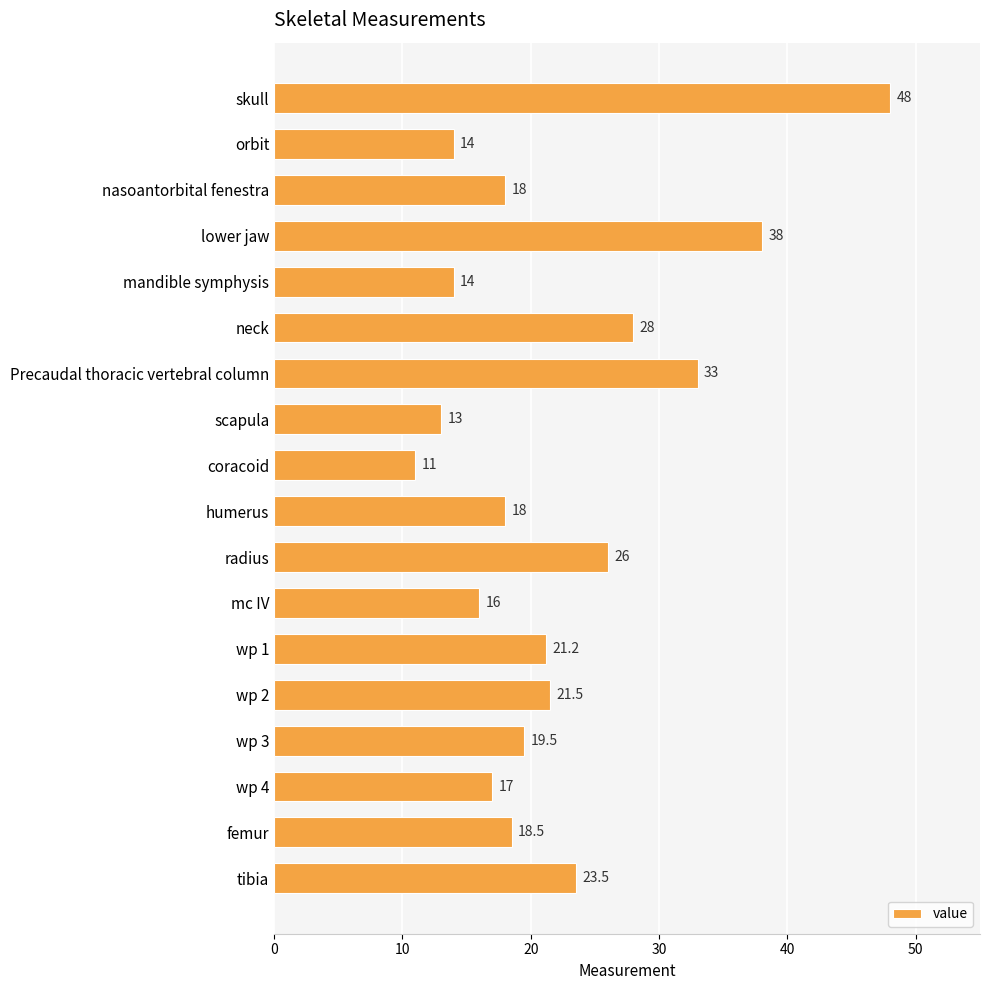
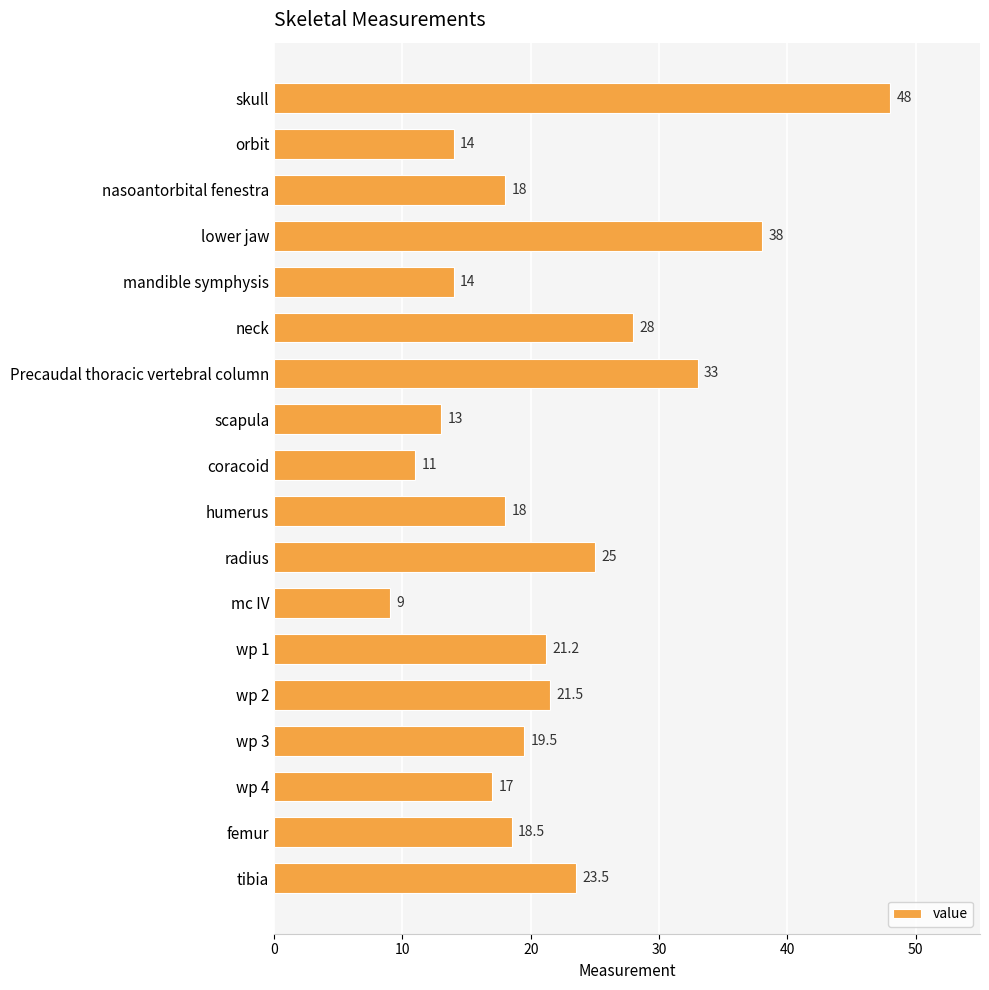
radius: 26 -> 25
mc IV: 16 -> 9
